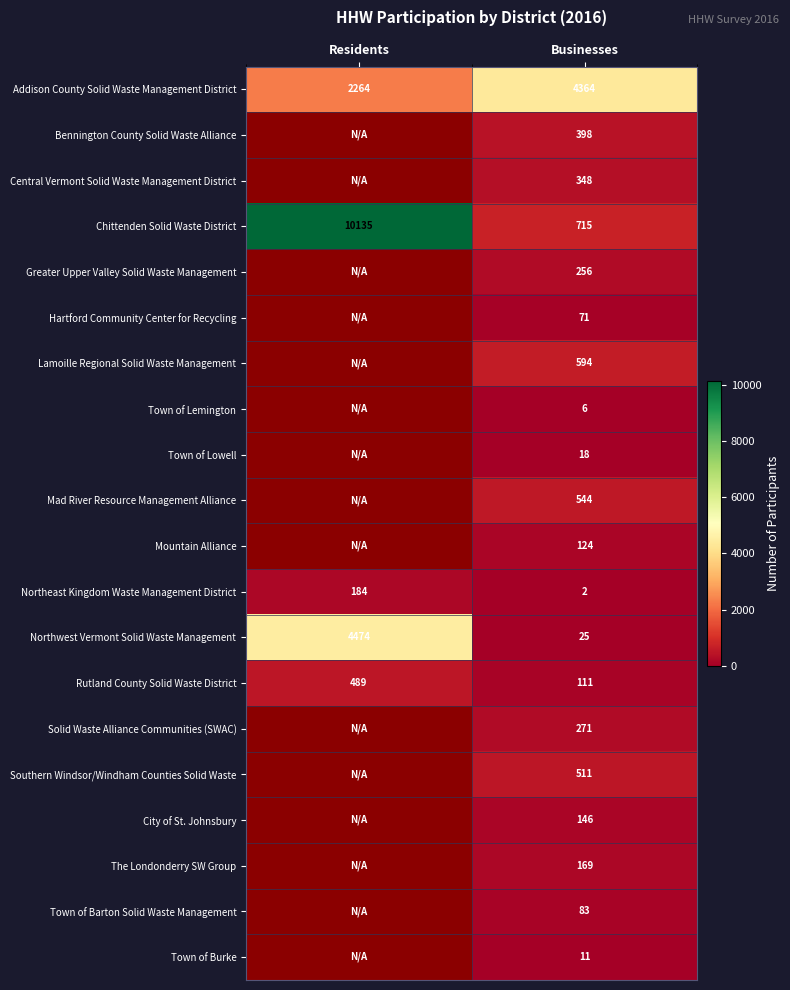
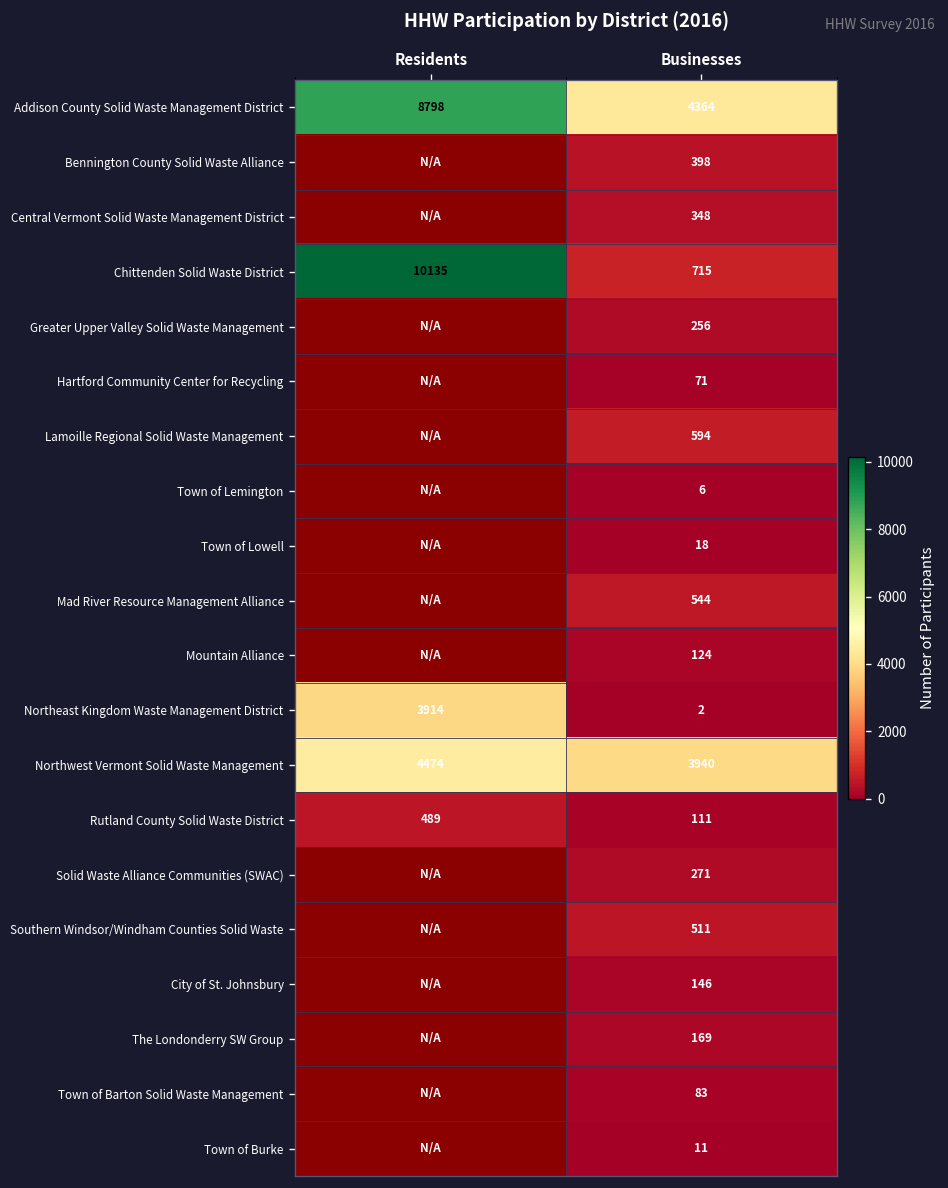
Addison County Solid Waste Management District, Residents: 2264 -> 8798
Northeast Kingdom Waste Management District, Residents: 184 -> 3914
Northwest Vermont Solid Waste Management, Businesses: 25 -> 3940
